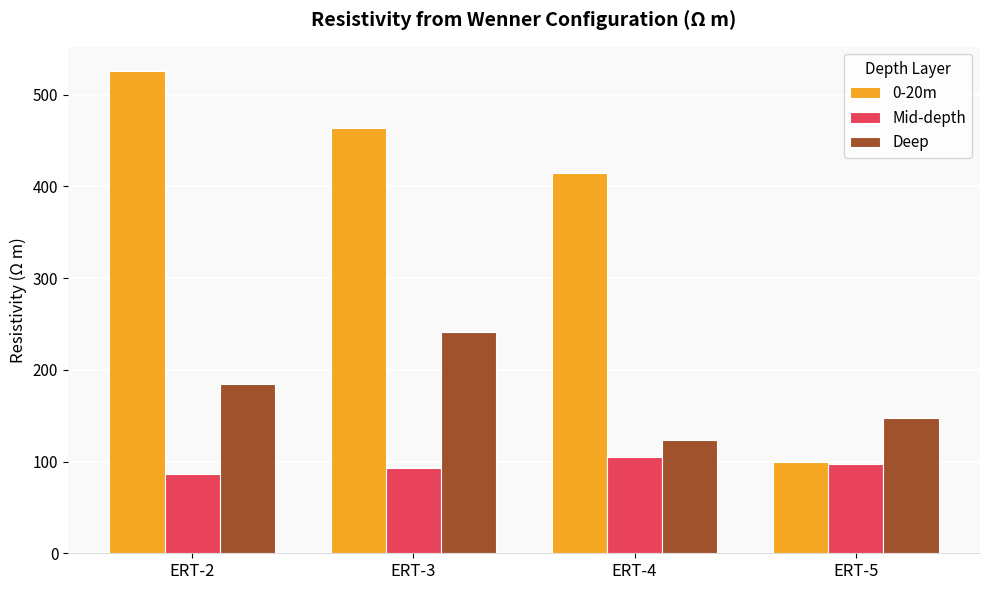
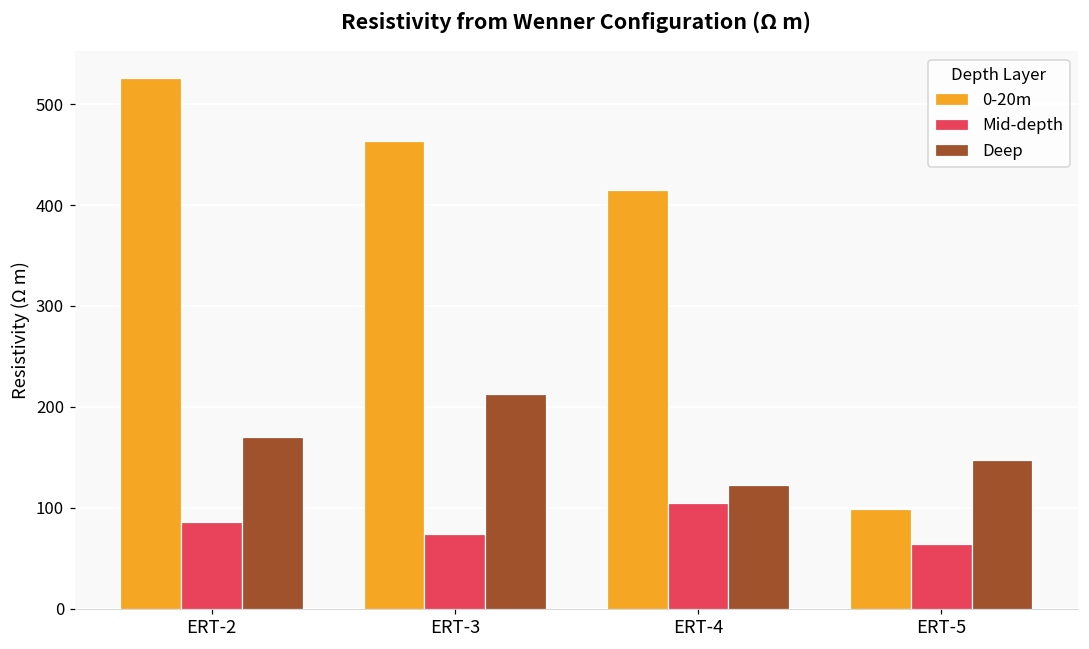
Deep, ERT-2: 190 -> 170
Mid-depth, ERT-3: 90 -> 70
Deep, ERT-3: 240 -> 210
Mid-depth, ERT-5: 100 -> 60
